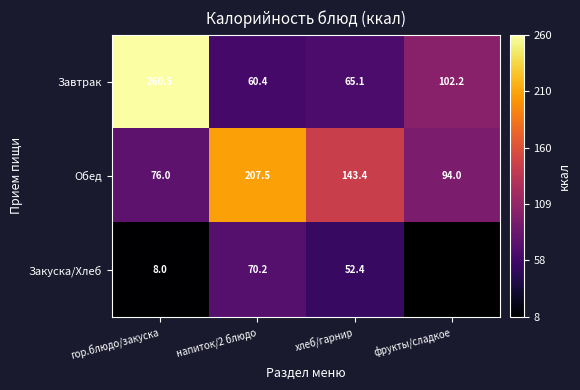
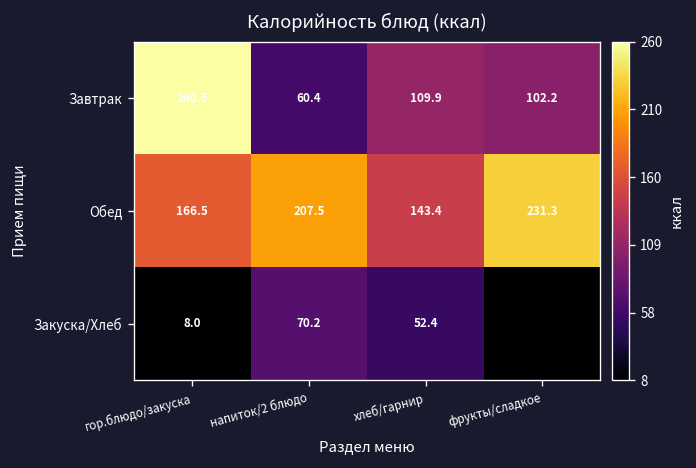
Завтрак, хлеб/гарнир: 65.1 -> 109.9
Обед, гор.блюдо/закуска: 76.0 -> 166.5
Обед, фрукты/сладкое: 94.0 -> 231.3
